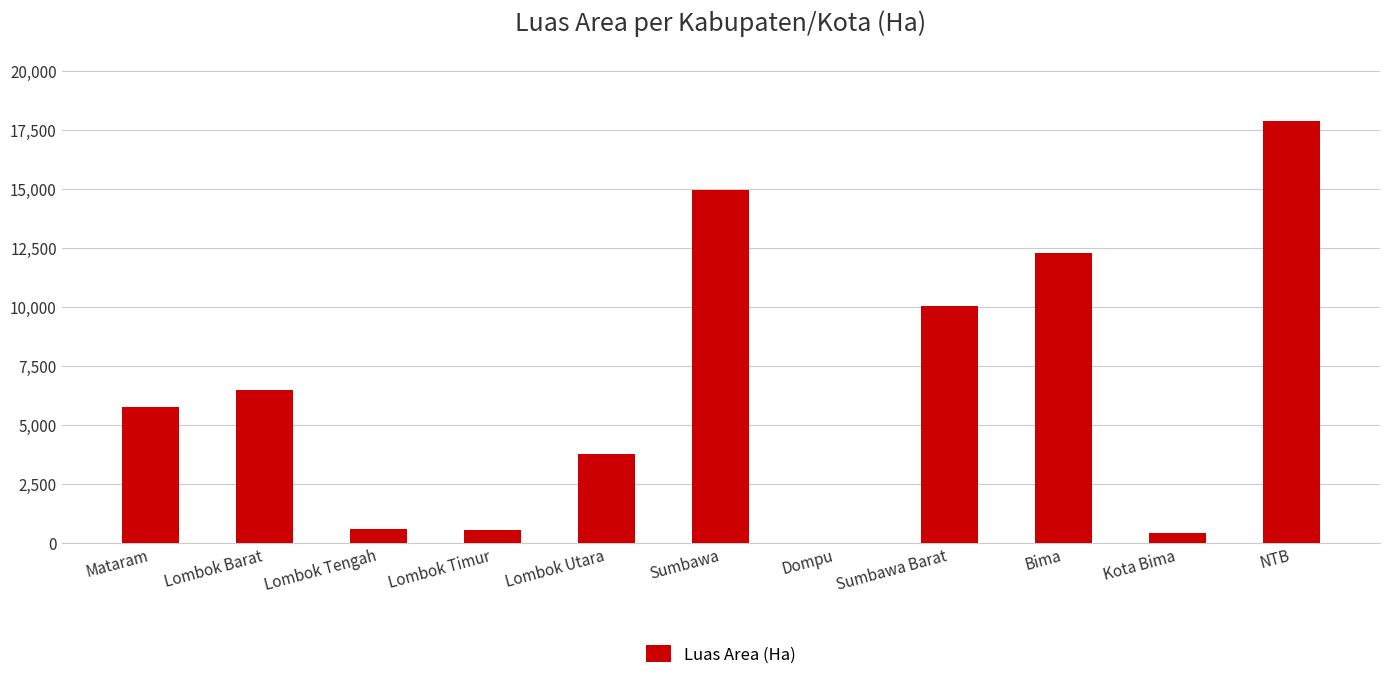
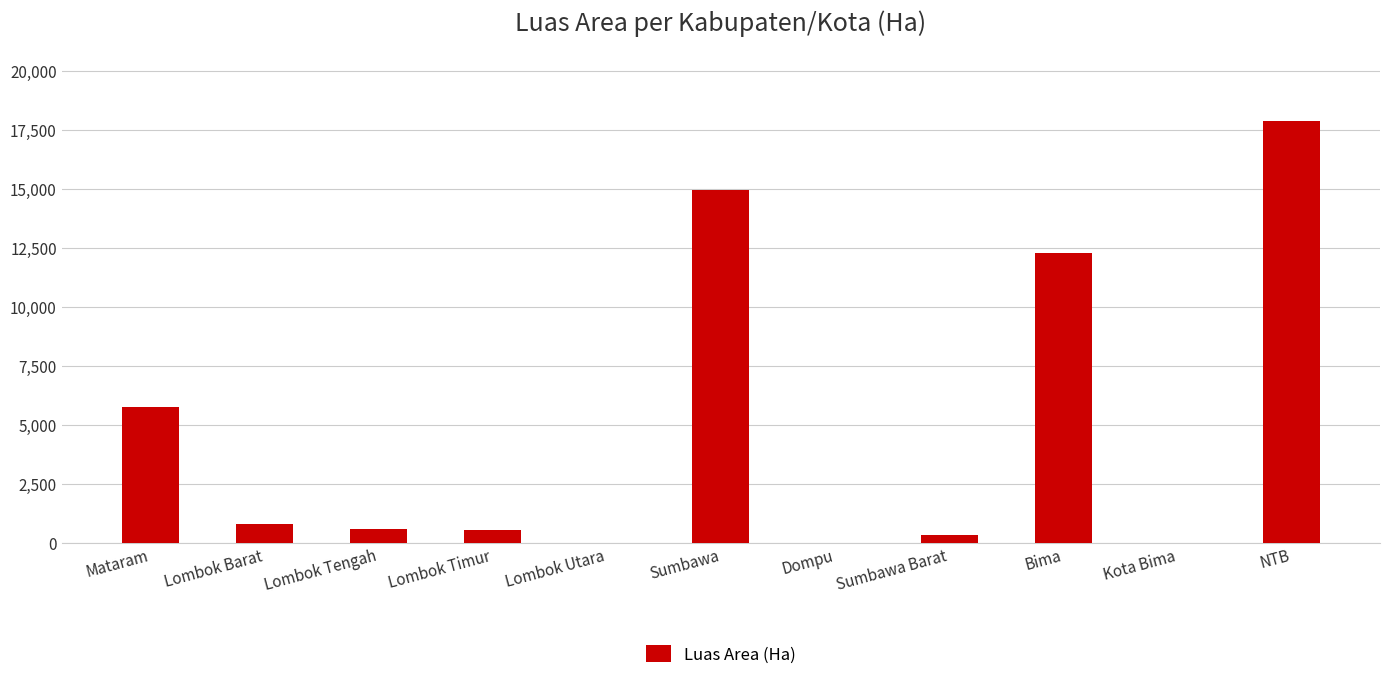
Lombok Barat: 6,500 -> 800
Lombok Utara: 3,800 -> 0
Sumbawa Barat: 10,000 -> 400
Kota Bima: 400 -> 0
